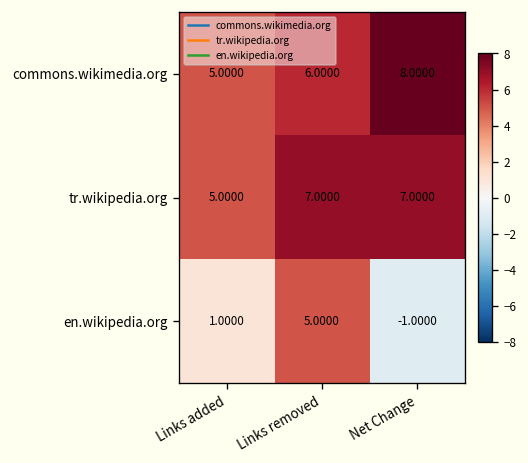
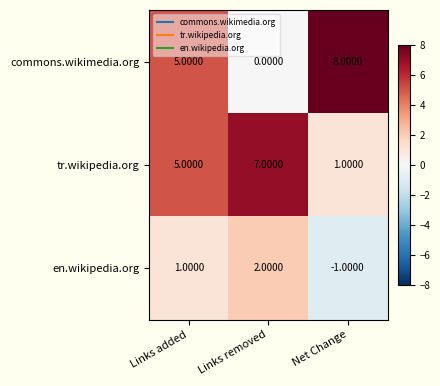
commons.wikimedia.org, Links removed: 6.0000 -> 0.0000
tr.wikipedia.org, Net Change: 7.0000 -> 1.0000
en.wikipedia.org, Links removed: 5.0000 -> 2.0000
